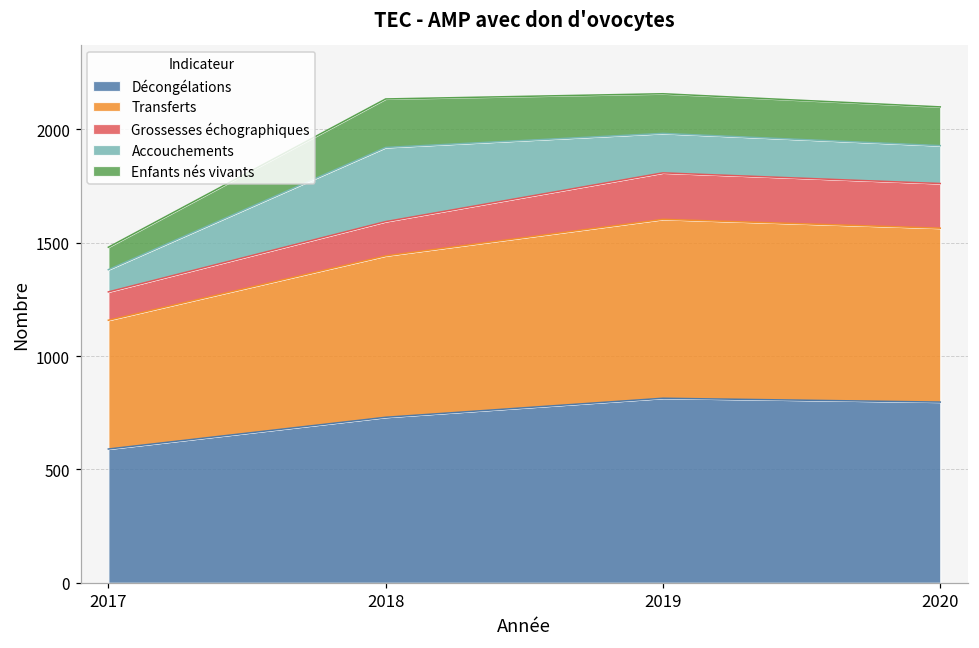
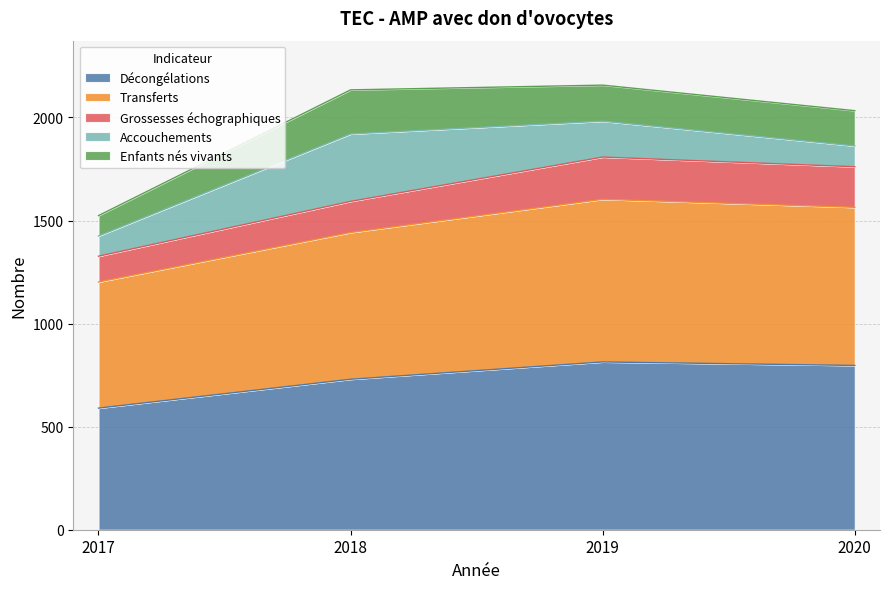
Transferts, 2017: 570 -> 610
Accouchements, 2020: 170 -> 100
